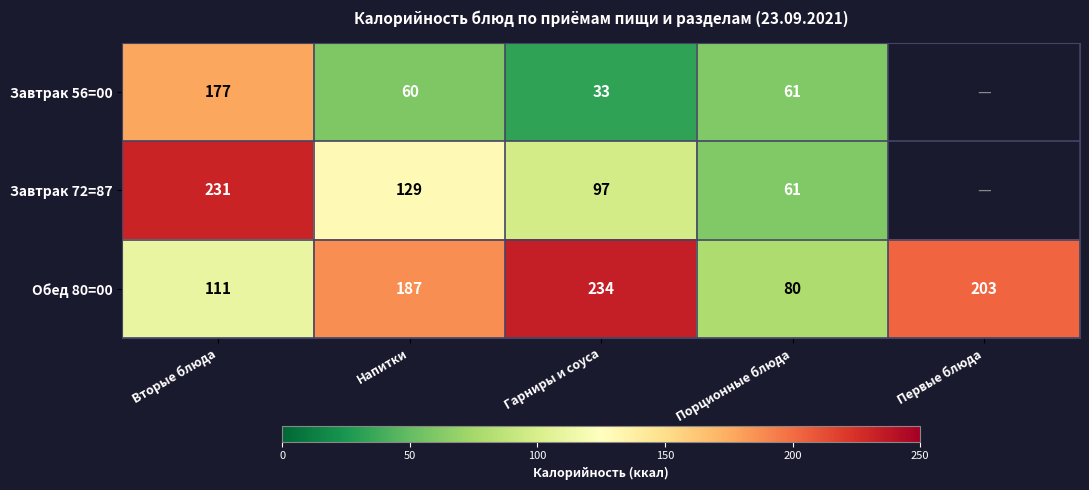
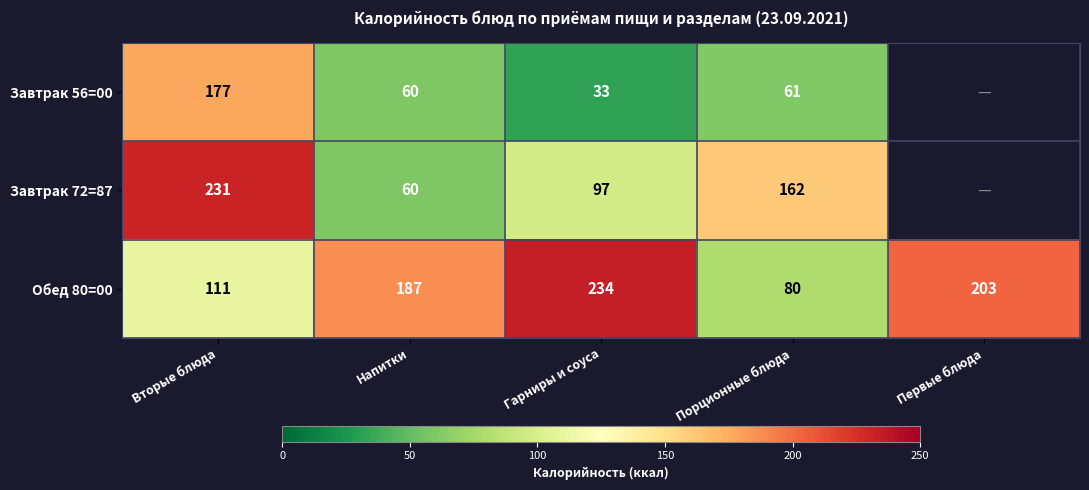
Завтрак 72=87, Напитки: 129 -> 60
Завтрак 72=87, Порционные блюда: 61 -> 162
